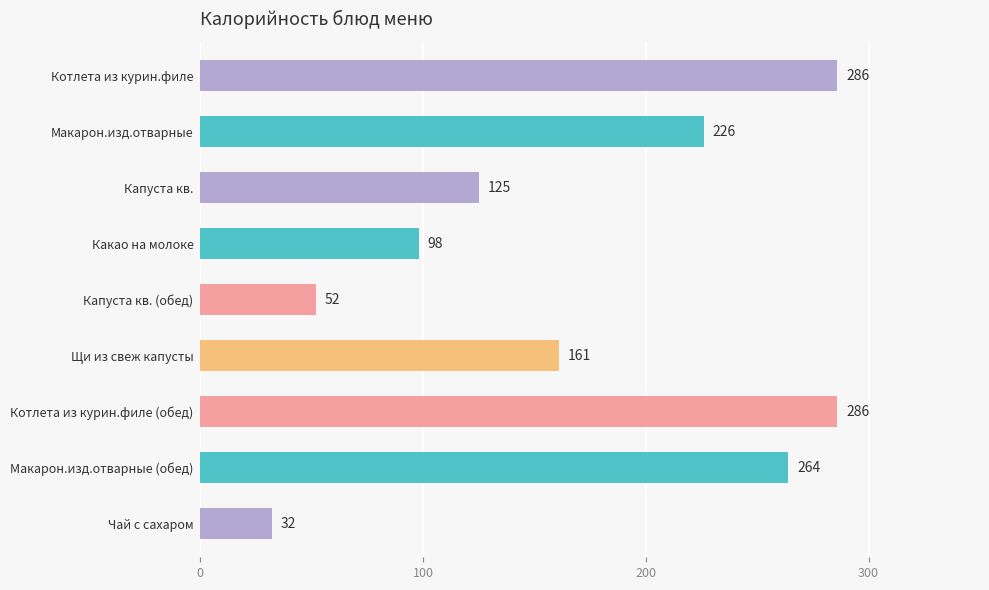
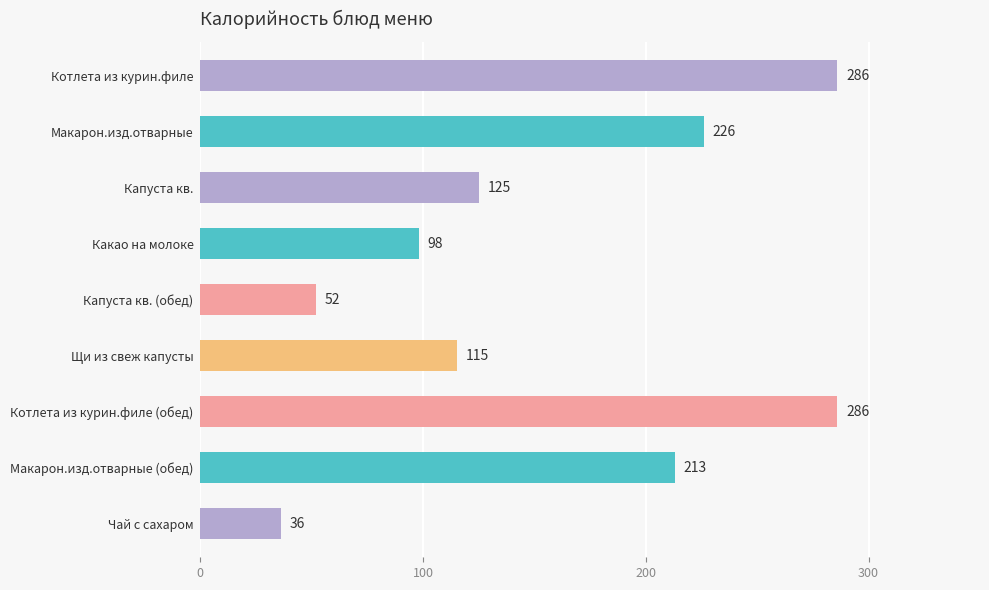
Щи из свеж капусты: 161 -> 115
Макарон.изд.отварные (обед): 264 -> 213
Чай с сахаром: 32 -> 36
